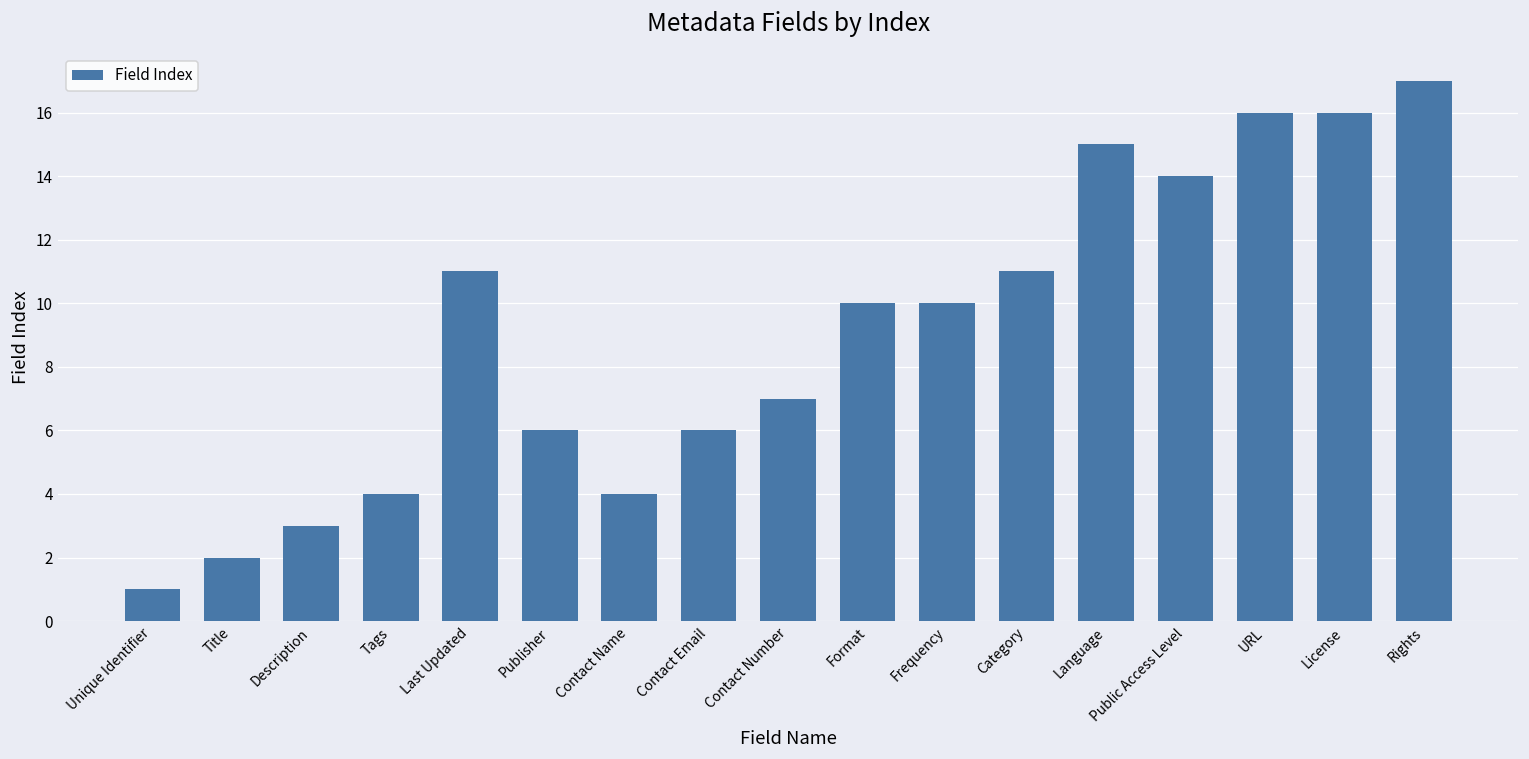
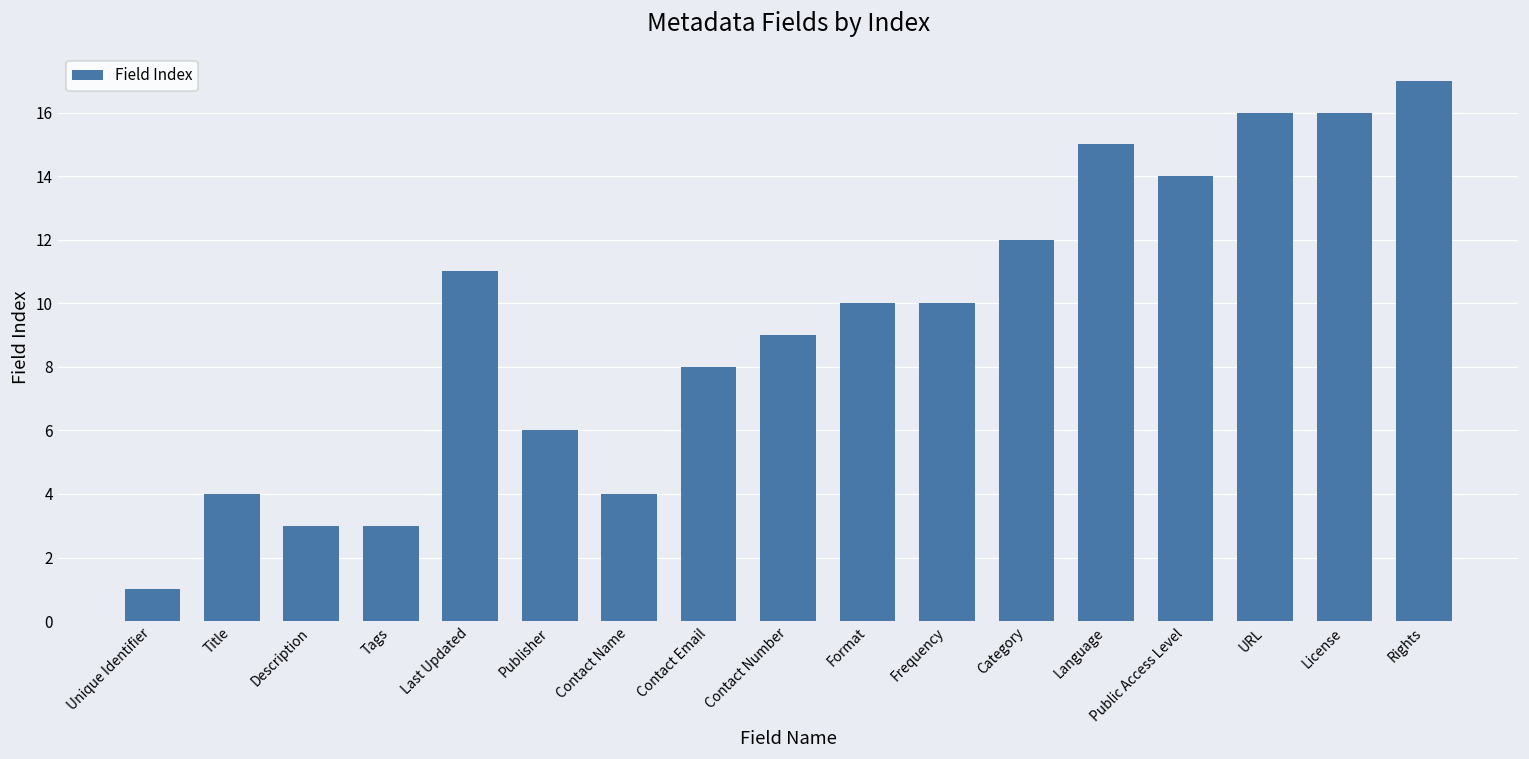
Title: 2 -> 4
Tags: 4 -> 3
Contact Email: 6 -> 8
Contact Number: 7 -> 9
Category: 11 -> 12
